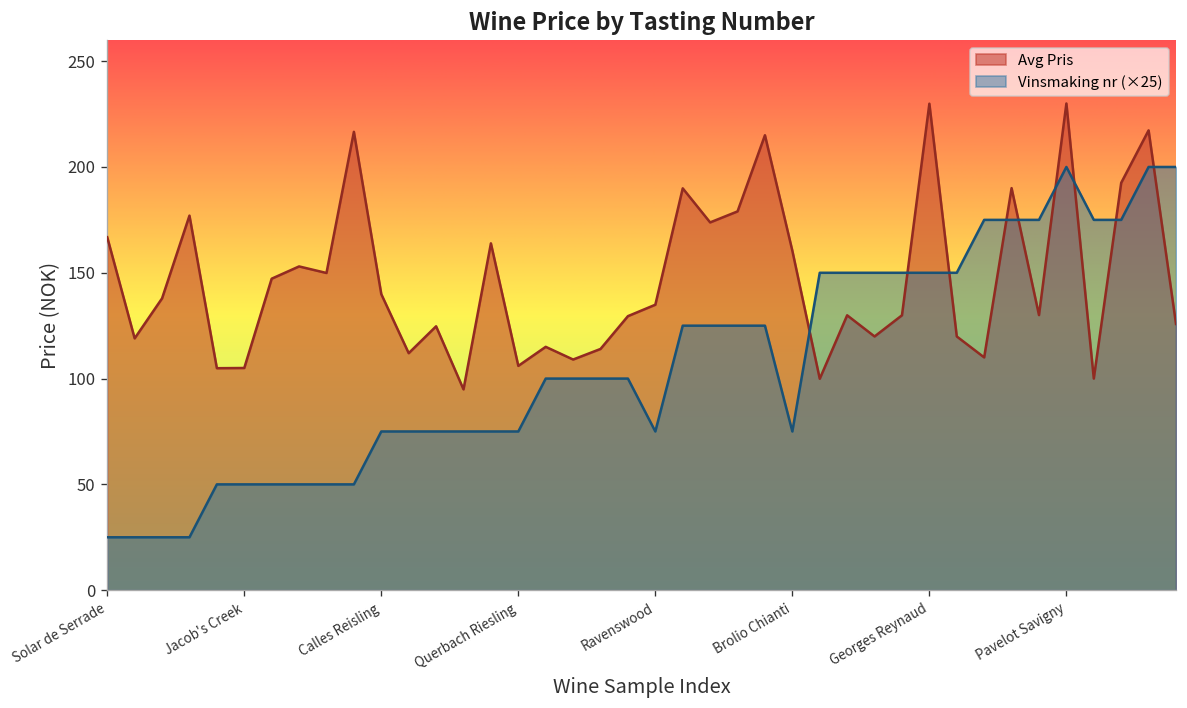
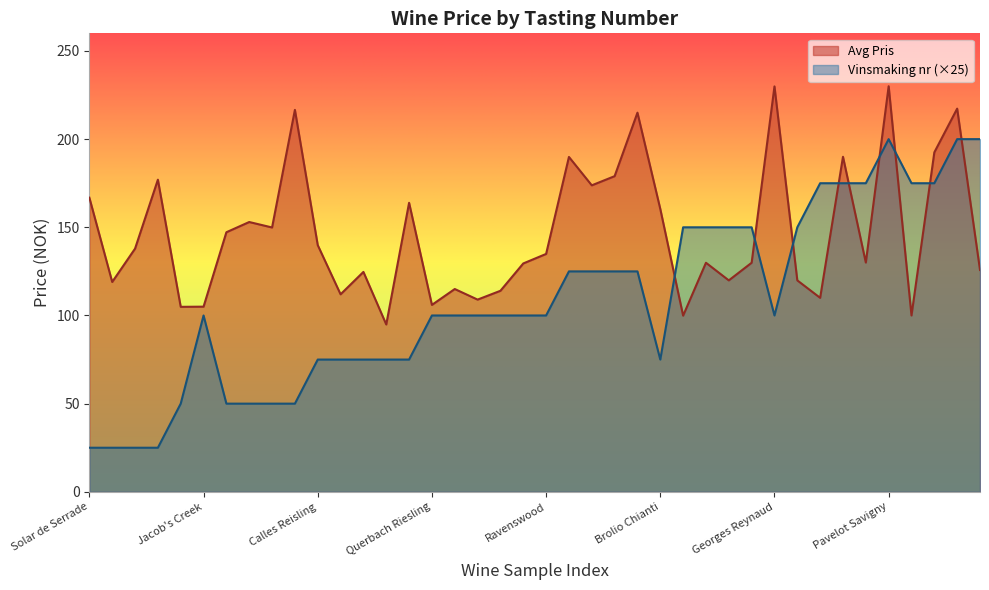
Vinsmaking nr (×25), Jacob's Creek: 50 -> 100
Vinsmaking nr (×25), Querbach Riesling: 75 -> 100
Vinsmaking nr (×25), Ravenswood: 75 -> 100
Vinsmaking nr (×25), Georges Reynaud: 150 -> 100
